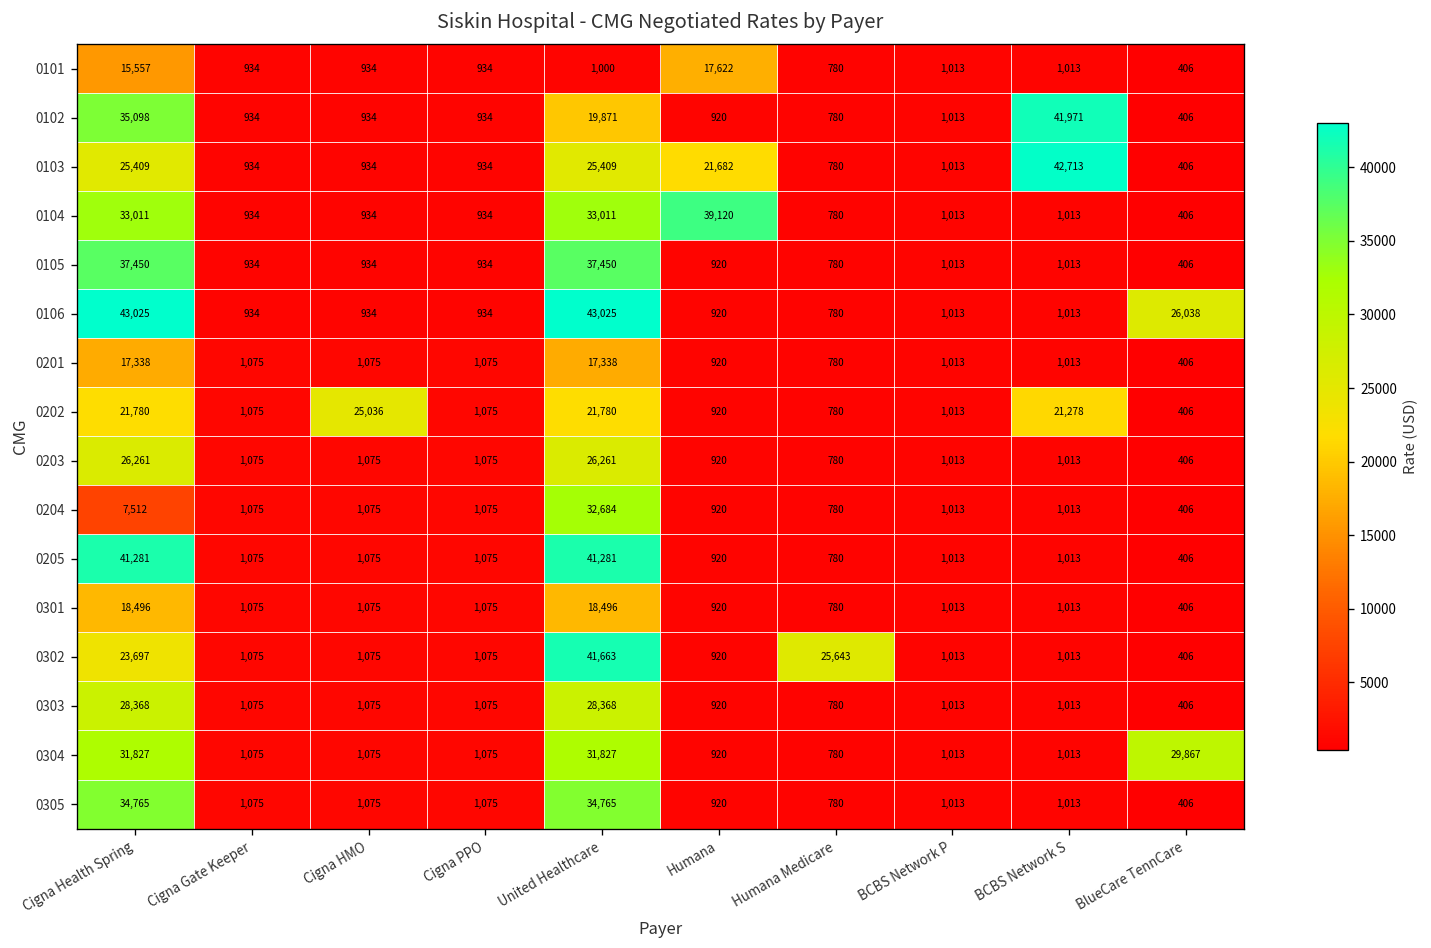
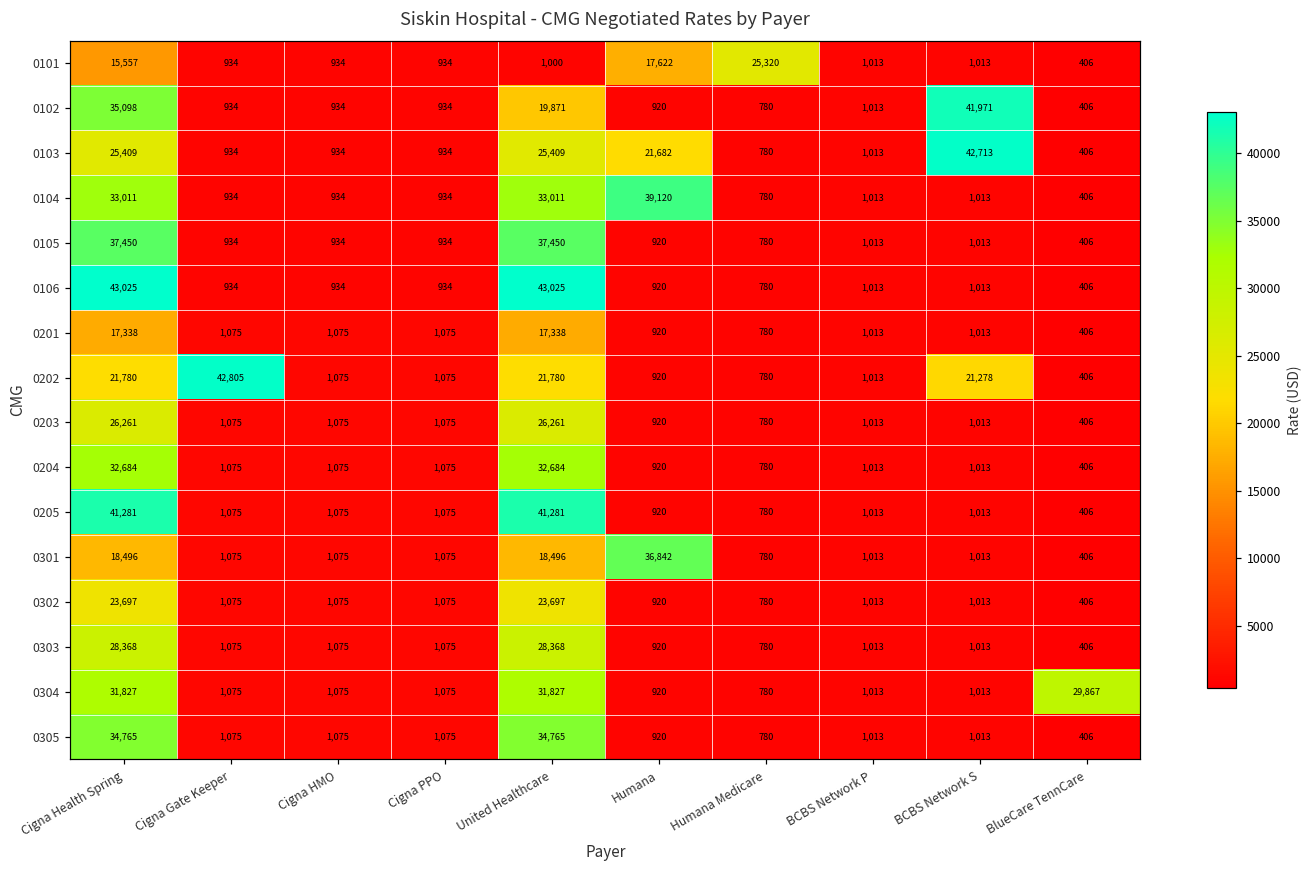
0101, Humana Medicare: 780 -> 25,320
0106, BlueCare TennCare: 26,038 -> 406
0202, Cigna Gate Keeper: 1,075 -> 42,805
0202, Cigna HMO: 25,036 -> 1,075
0204, Cigna Health Spring: 7,512 -> 32,684
0301, Humana: 920 -> 36,842
0302, United Healthcare: 41,663 -> 23,697
0302, Humana Medicare: 25,643 -> 780
